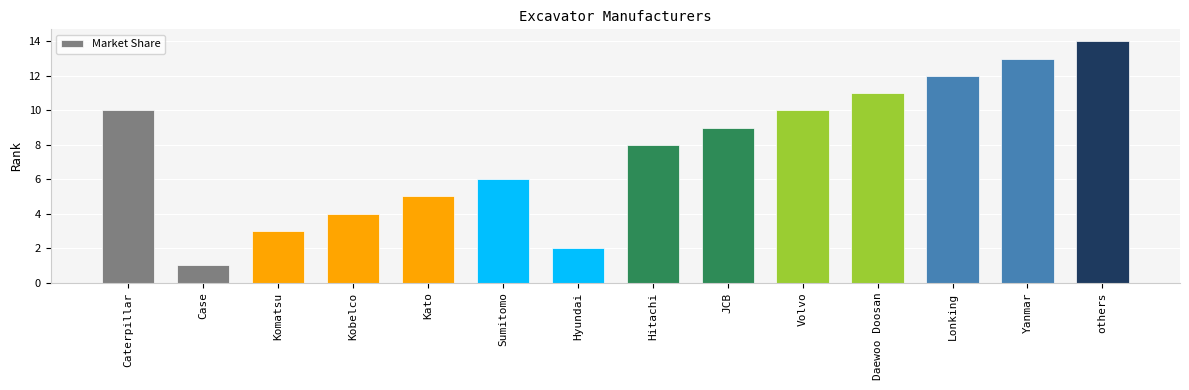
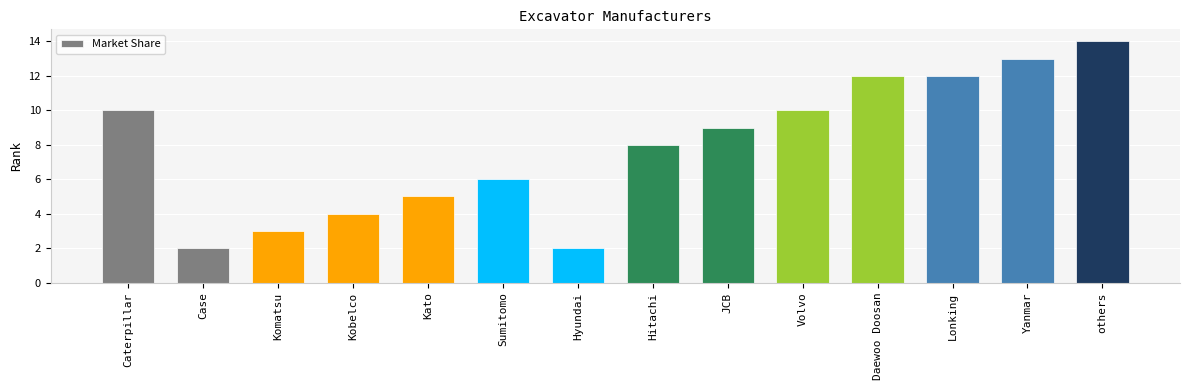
Case: 1 -> 2
Daewoo Doosan: 11 -> 12
